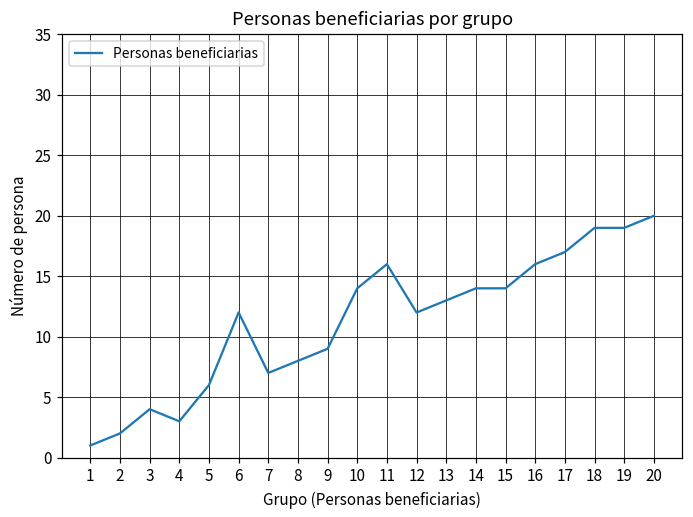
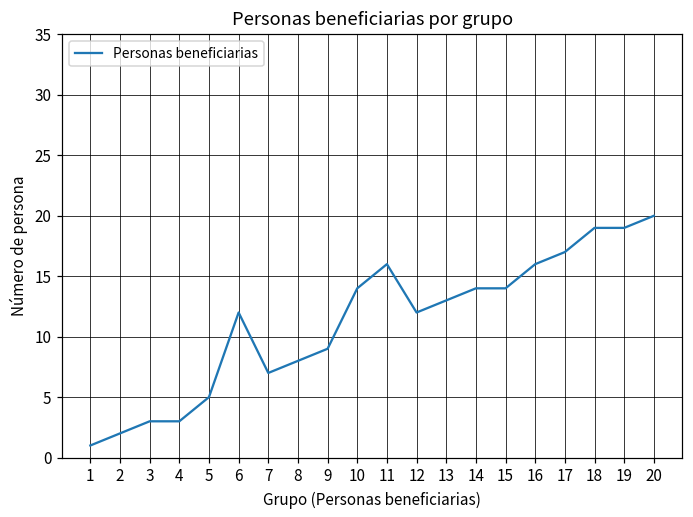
3: 4 -> 3
5: 6 -> 5
